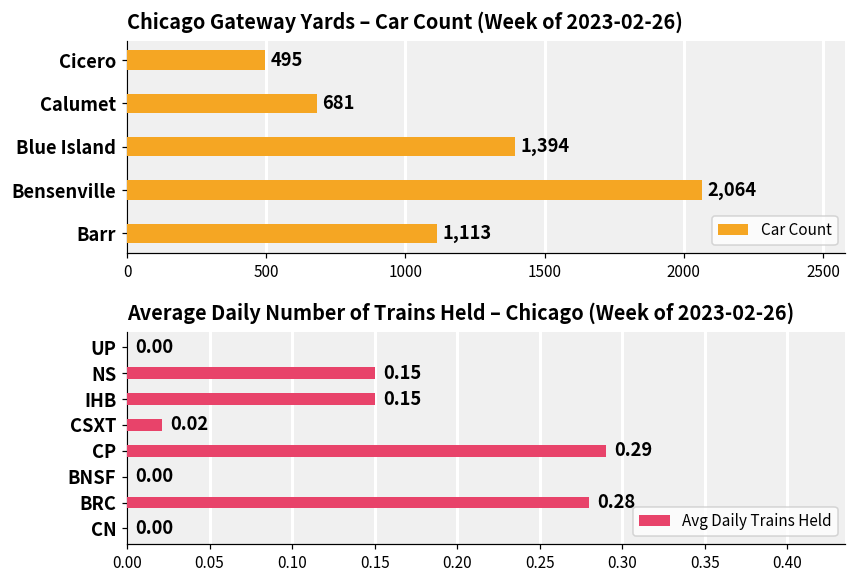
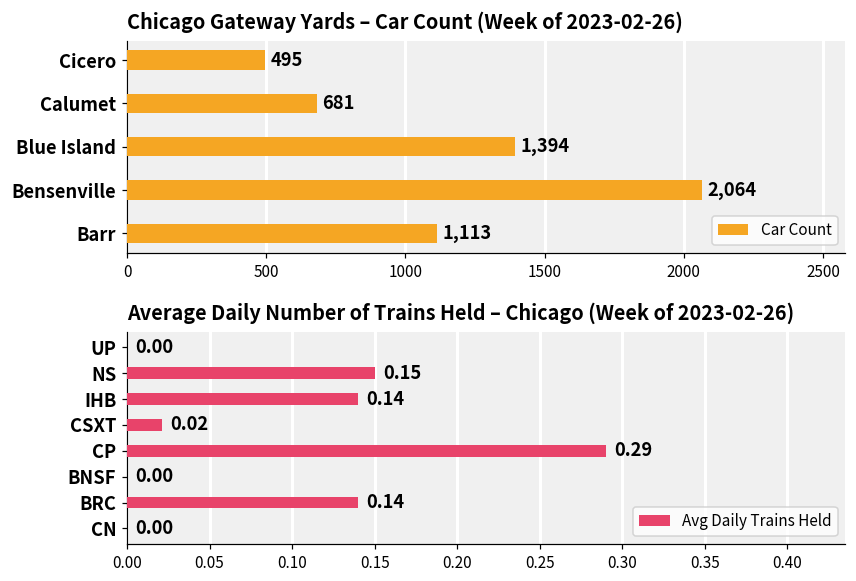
Average Daily Number of Trains Held – Chicago (Week of 2023-02-26), IHB: 0.15 -> 0.14
Average Daily Number of Trains Held – Chicago (Week of 2023-02-26), BRC: 0.28 -> 0.14
